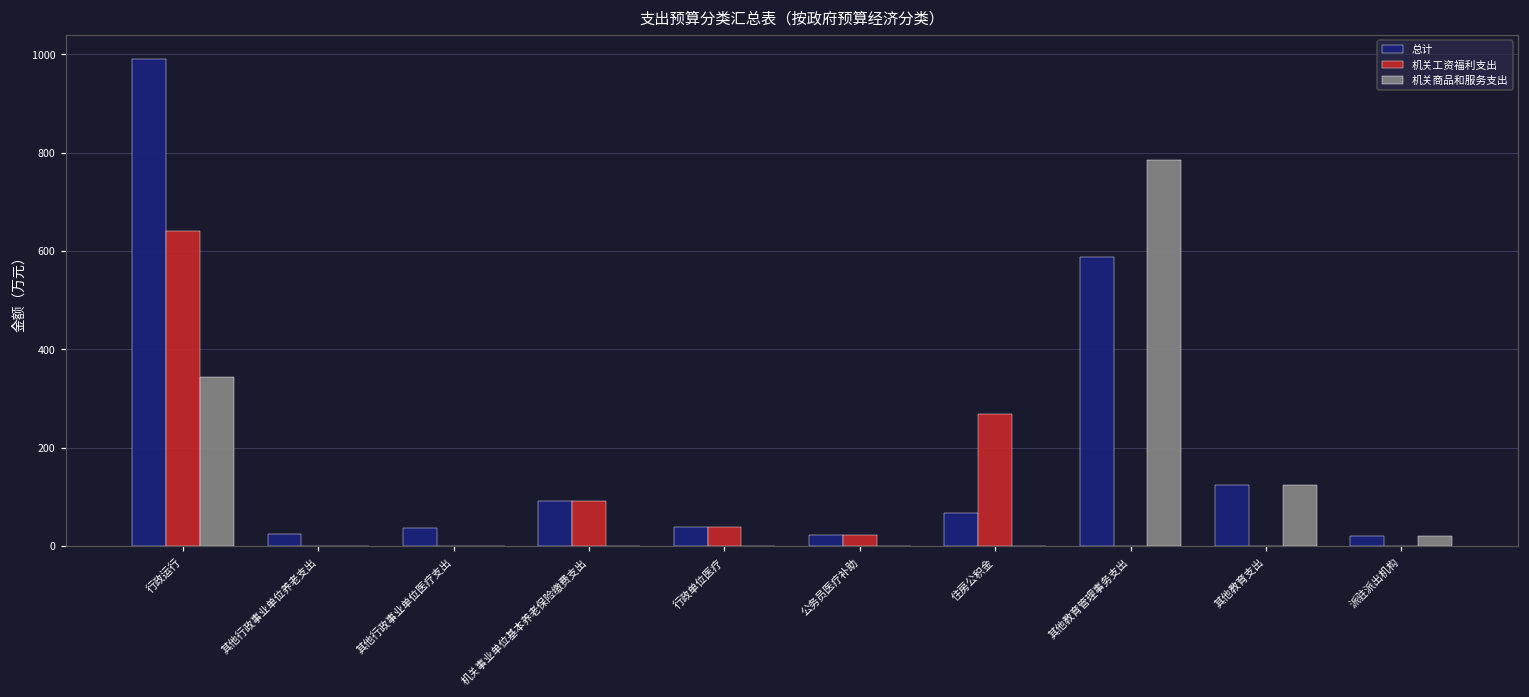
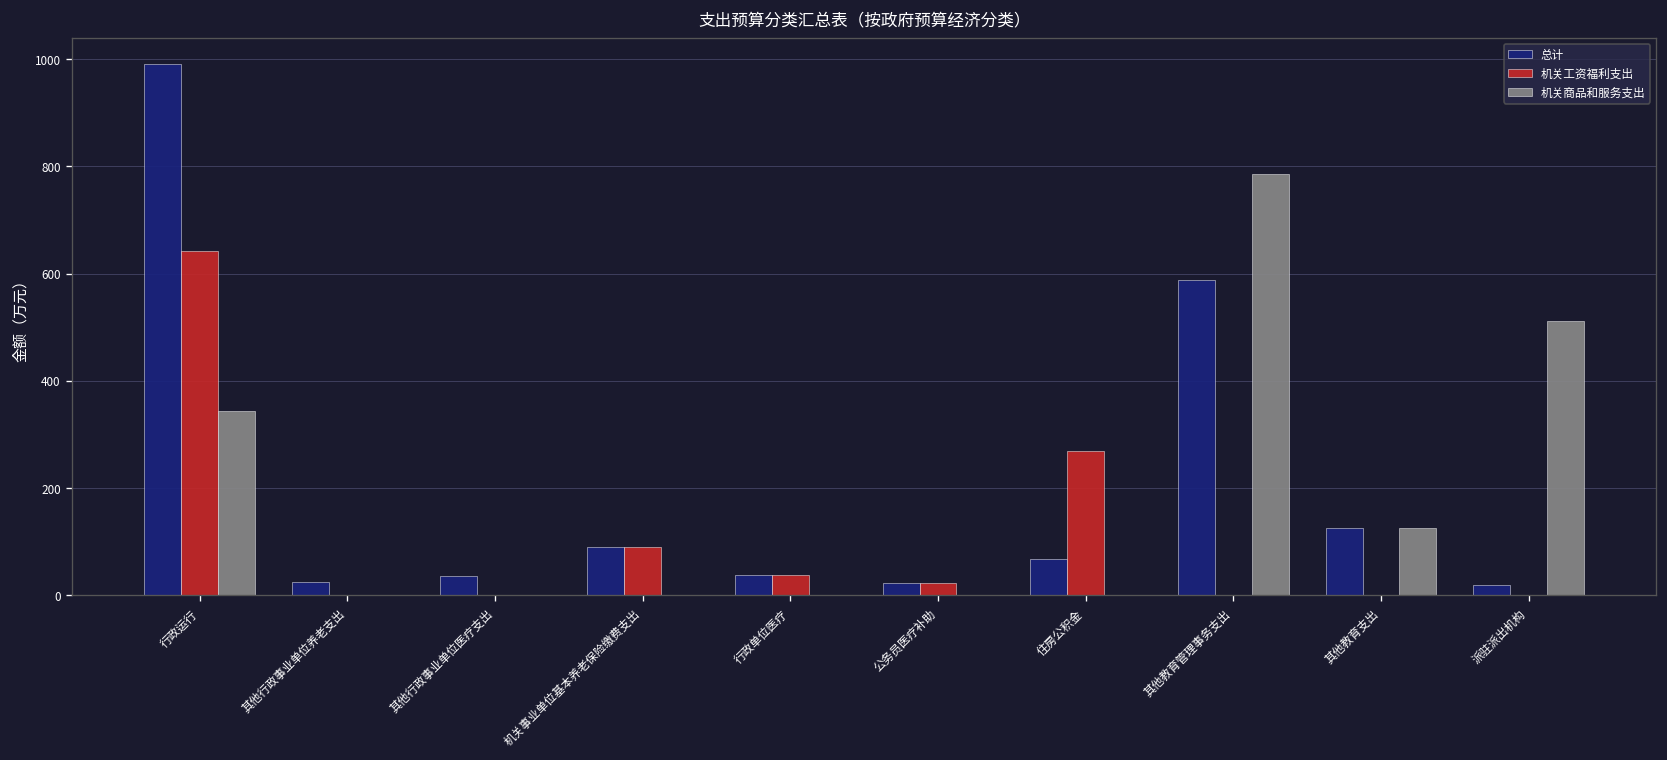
机关商品和服务支出, 派驻派出机构: 20 -> 510
